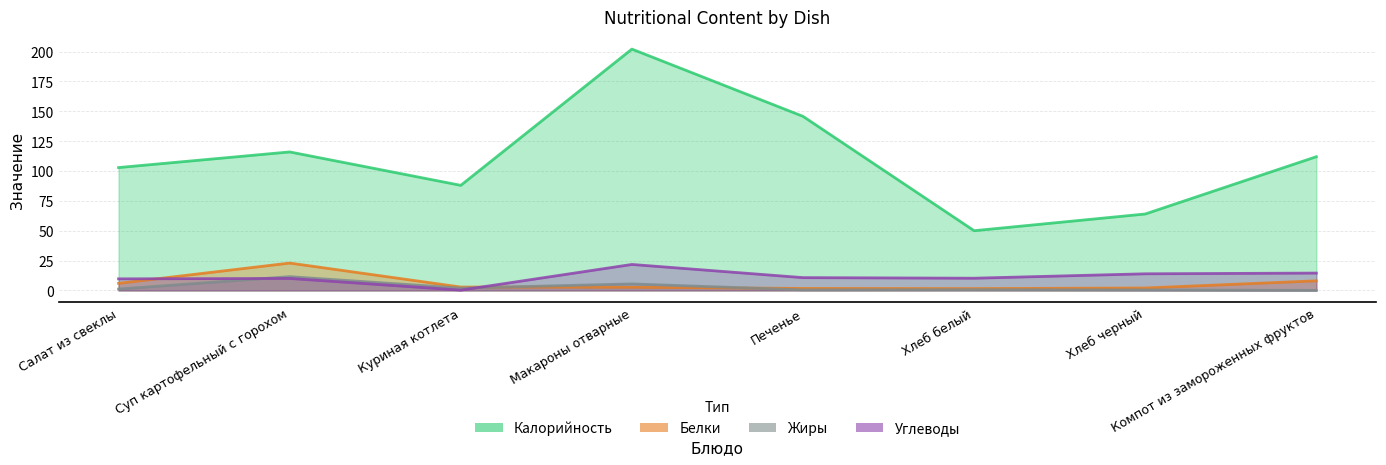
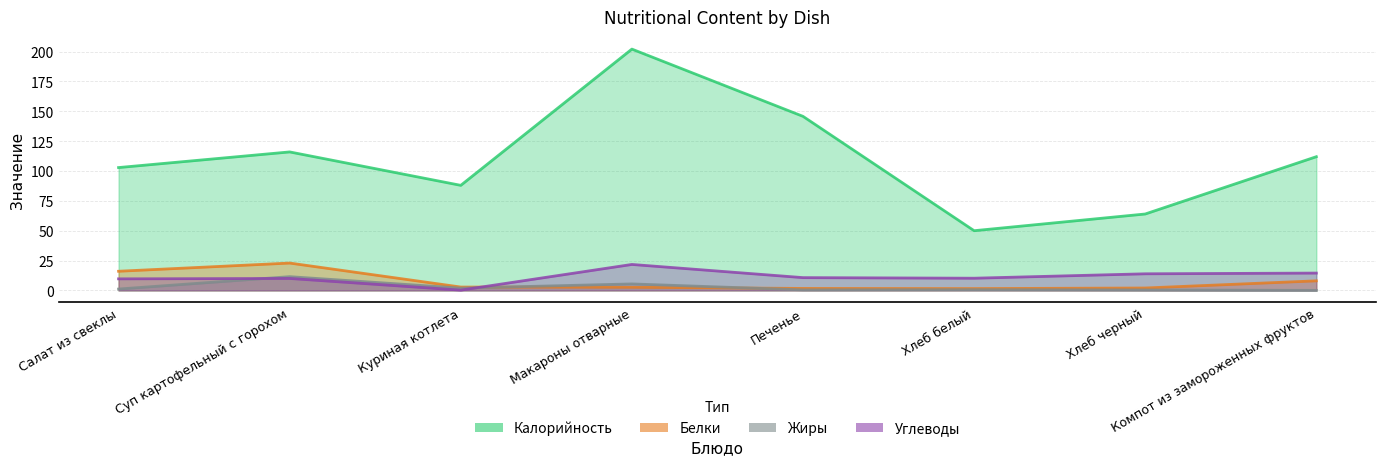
Белки, Салат из свеклы: 6 -> 16
